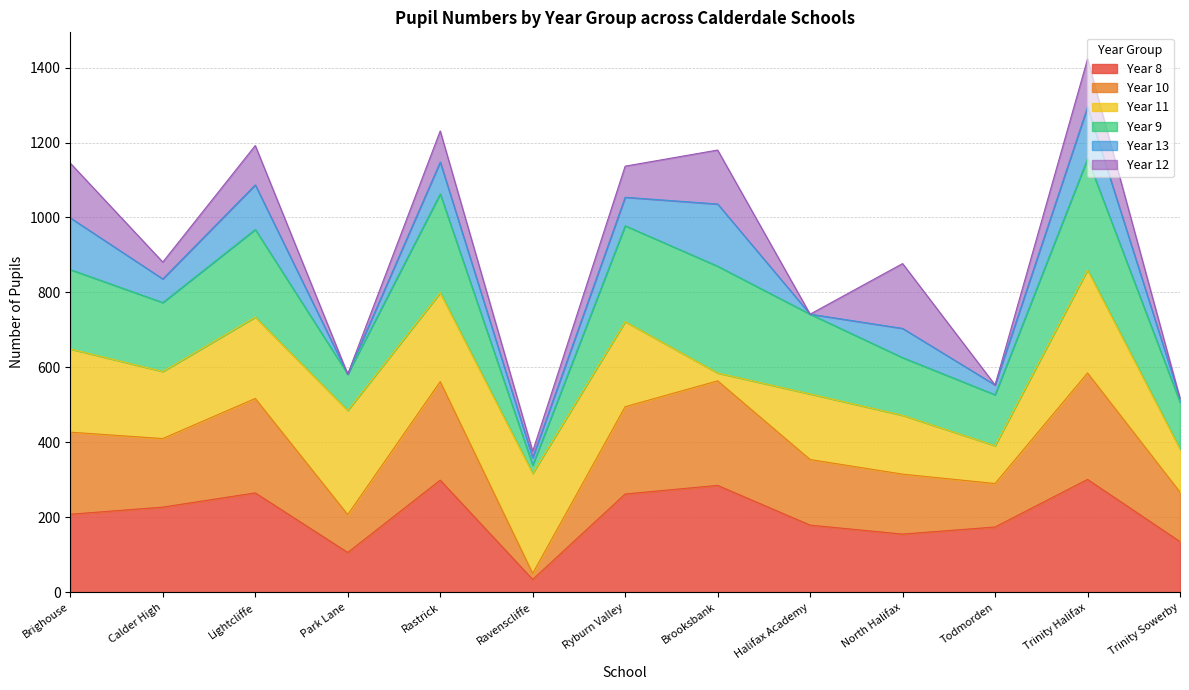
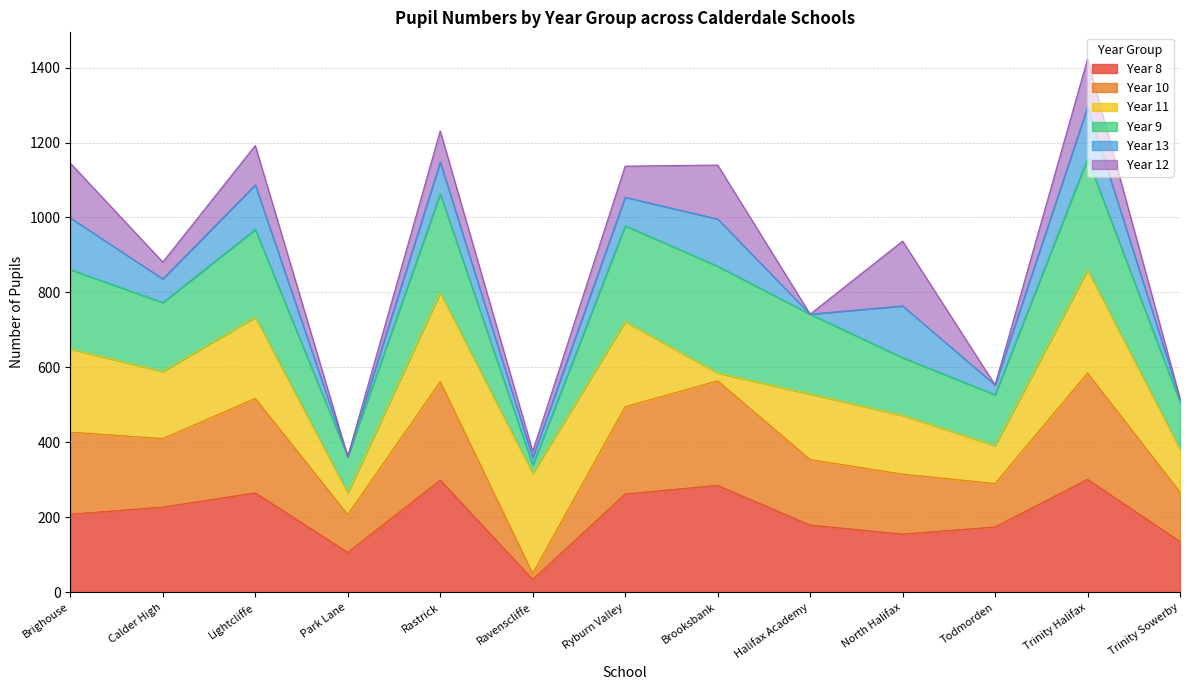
Year 11, Park Lane: 280 -> 60
Year 13, Brooksbank: 170 -> 130
Year 13, North Halifax: 80 -> 140
